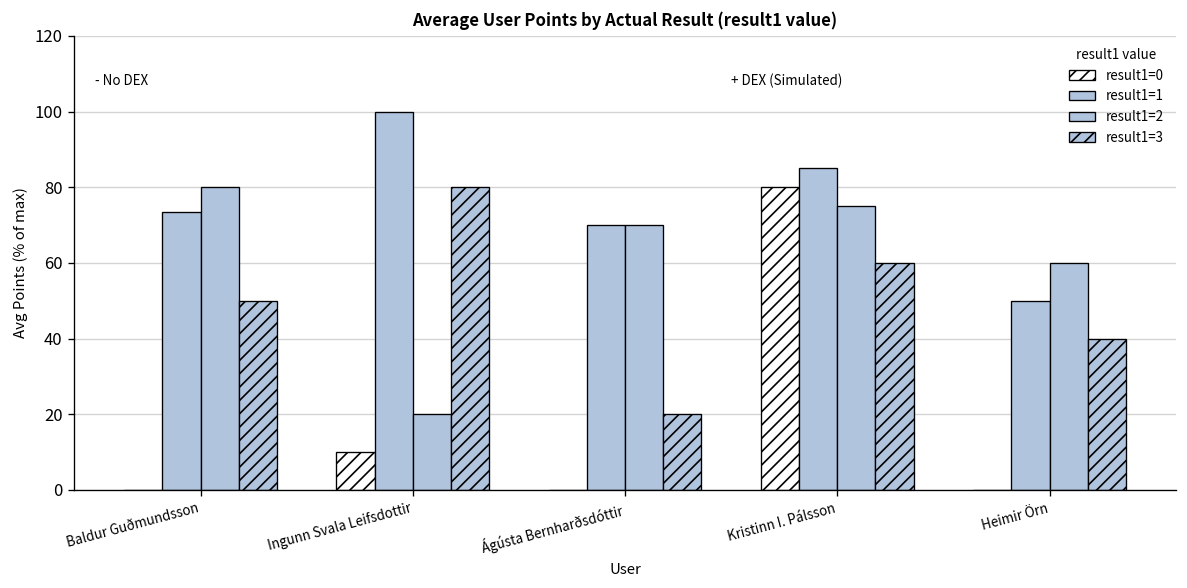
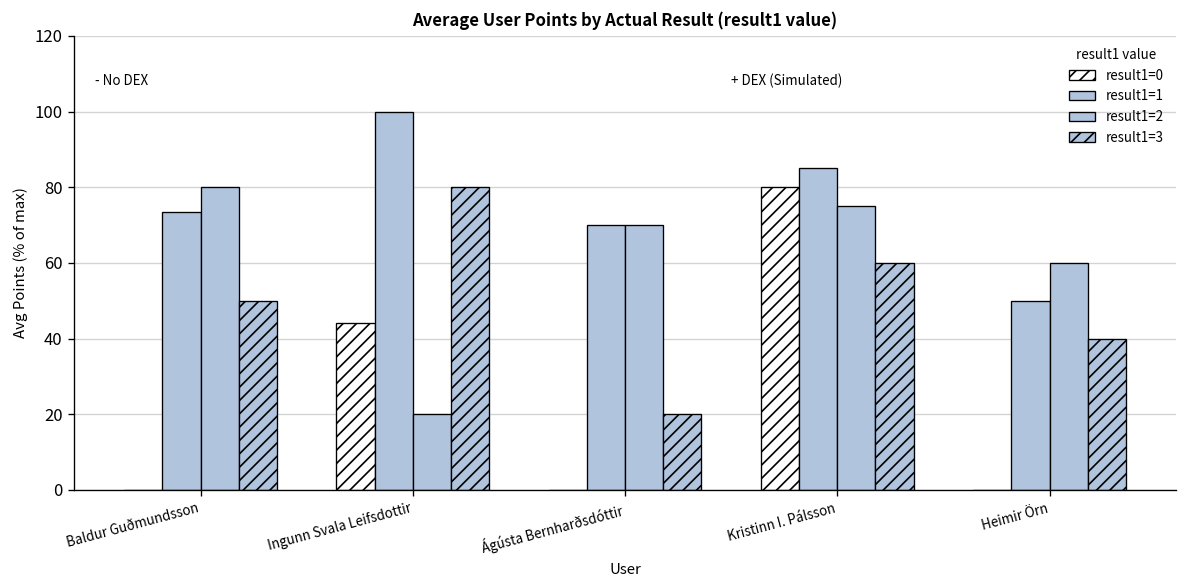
result1=0, Ingunn Svala Leifsdottir: 10 -> 44
